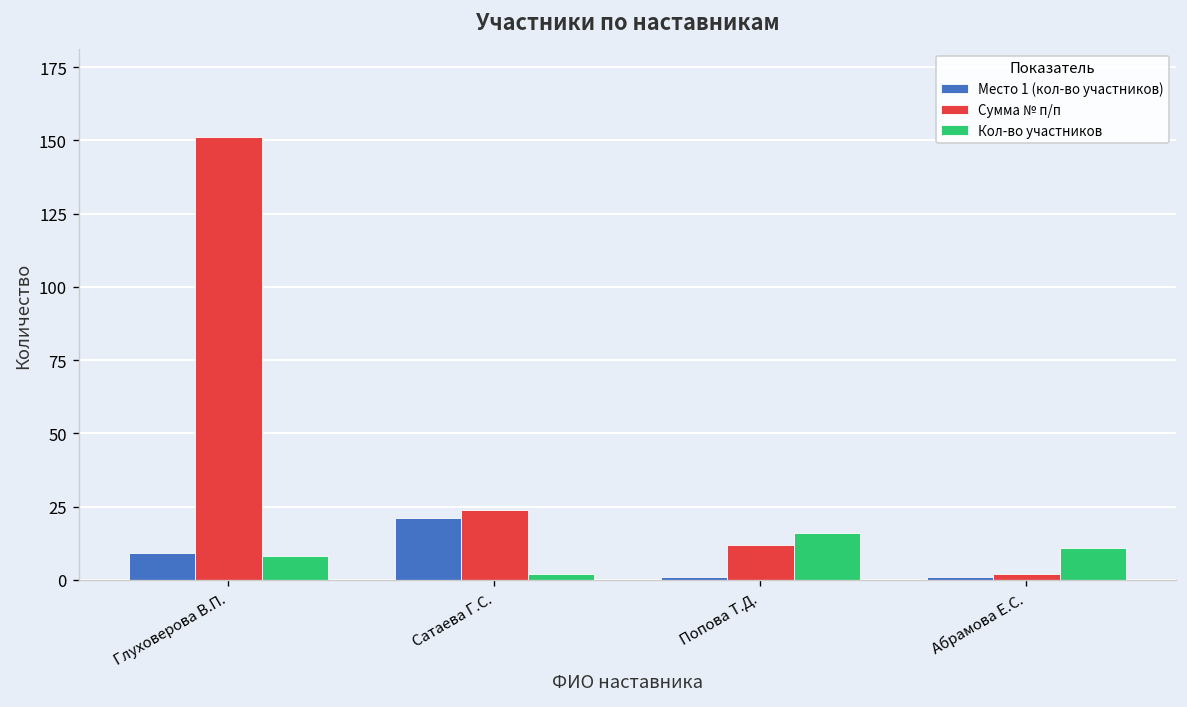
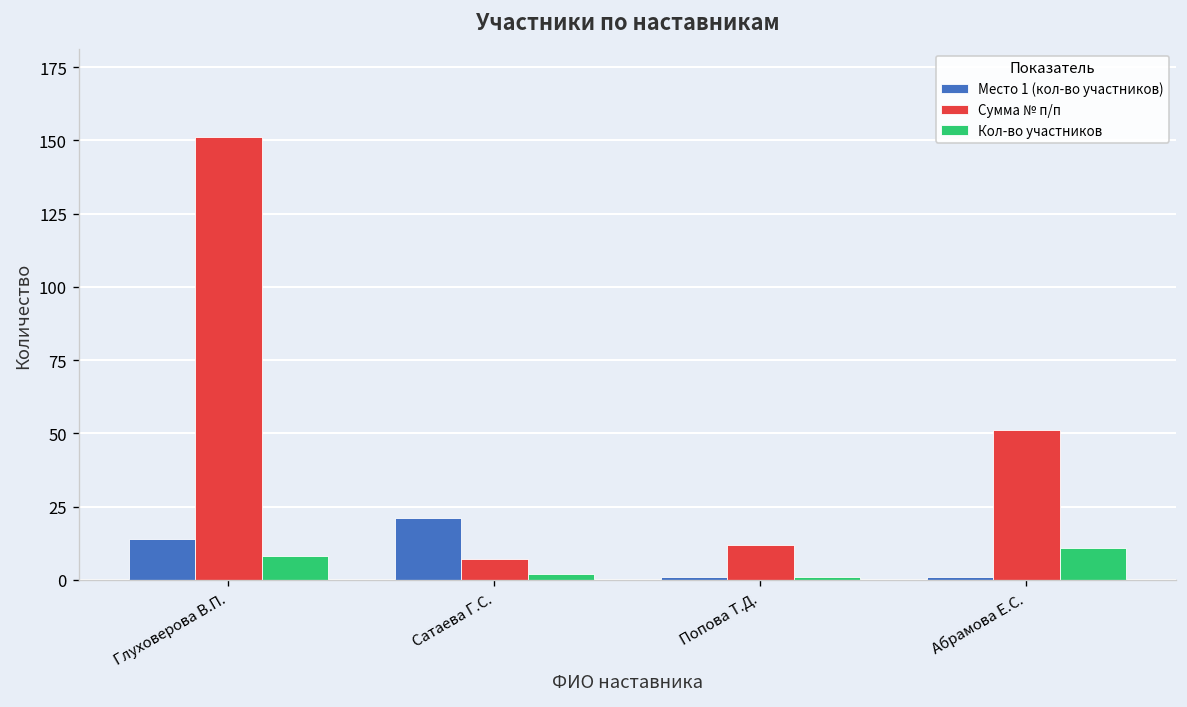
Место 1 (кол-во участников), Глуховерова В.П.: 9 -> 14
Сумма № п/п, Сатаева Г.С.: 24 -> 7
Кол-во участников, Попова Т.Д.: 16 -> 1
Сумма № п/п, Абрамова Е.С.: 2 -> 51
